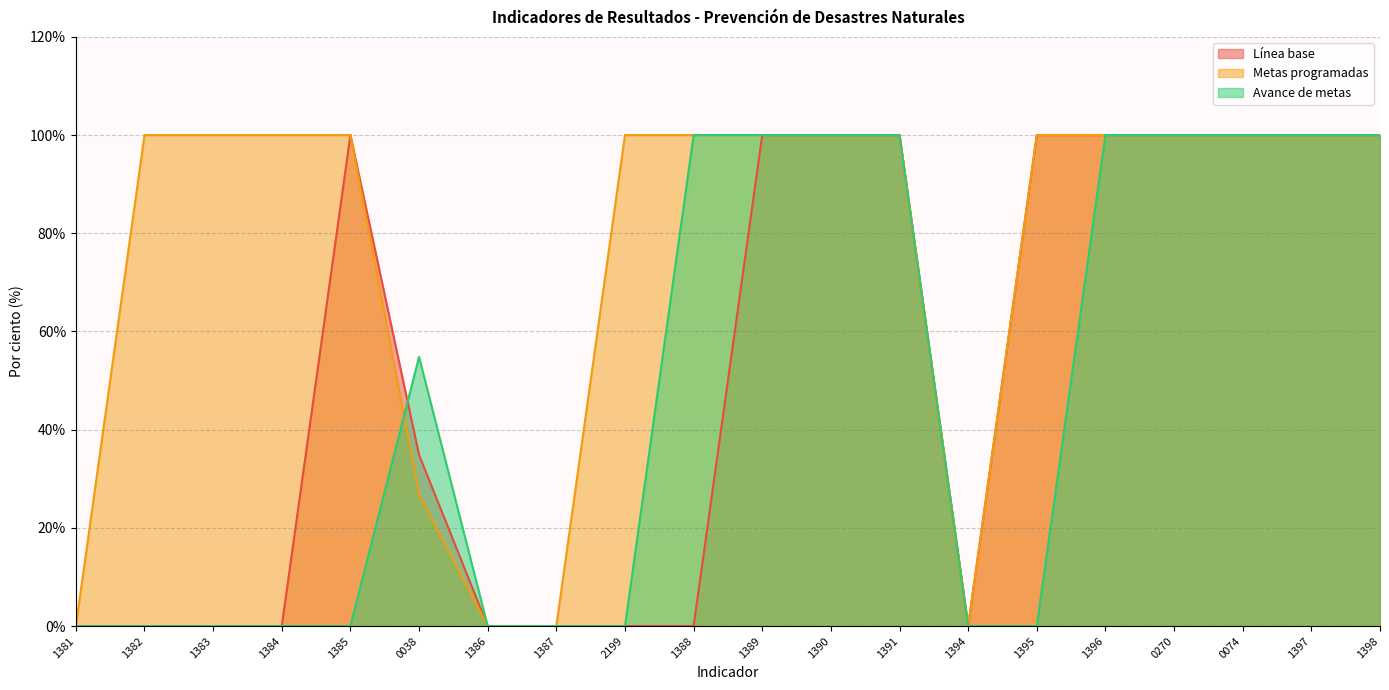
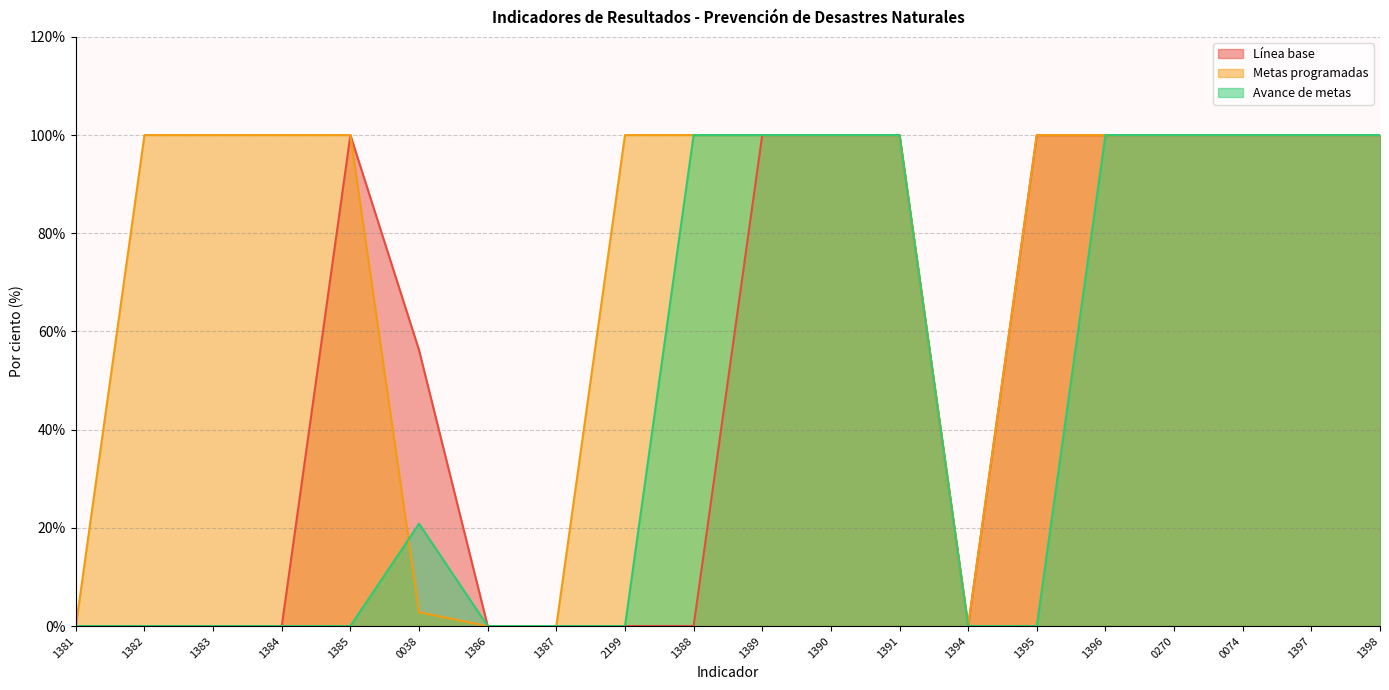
Línea base, 0038: 35% -> 56%
Metas programadas, 0038: 27% -> 3%
Avance de metas, 0038: 55% -> 21%
